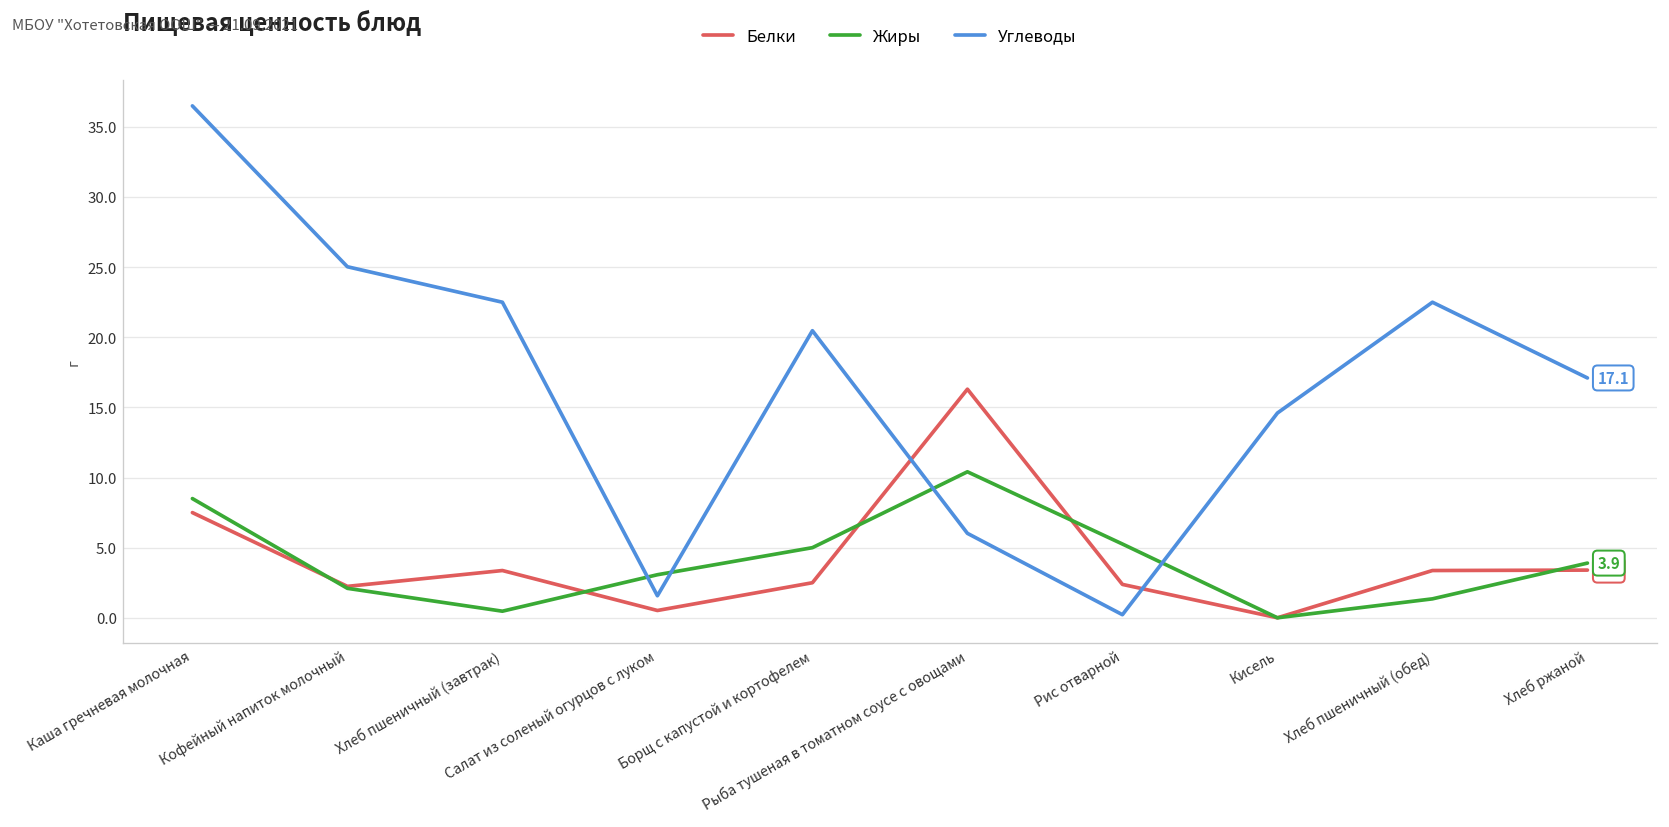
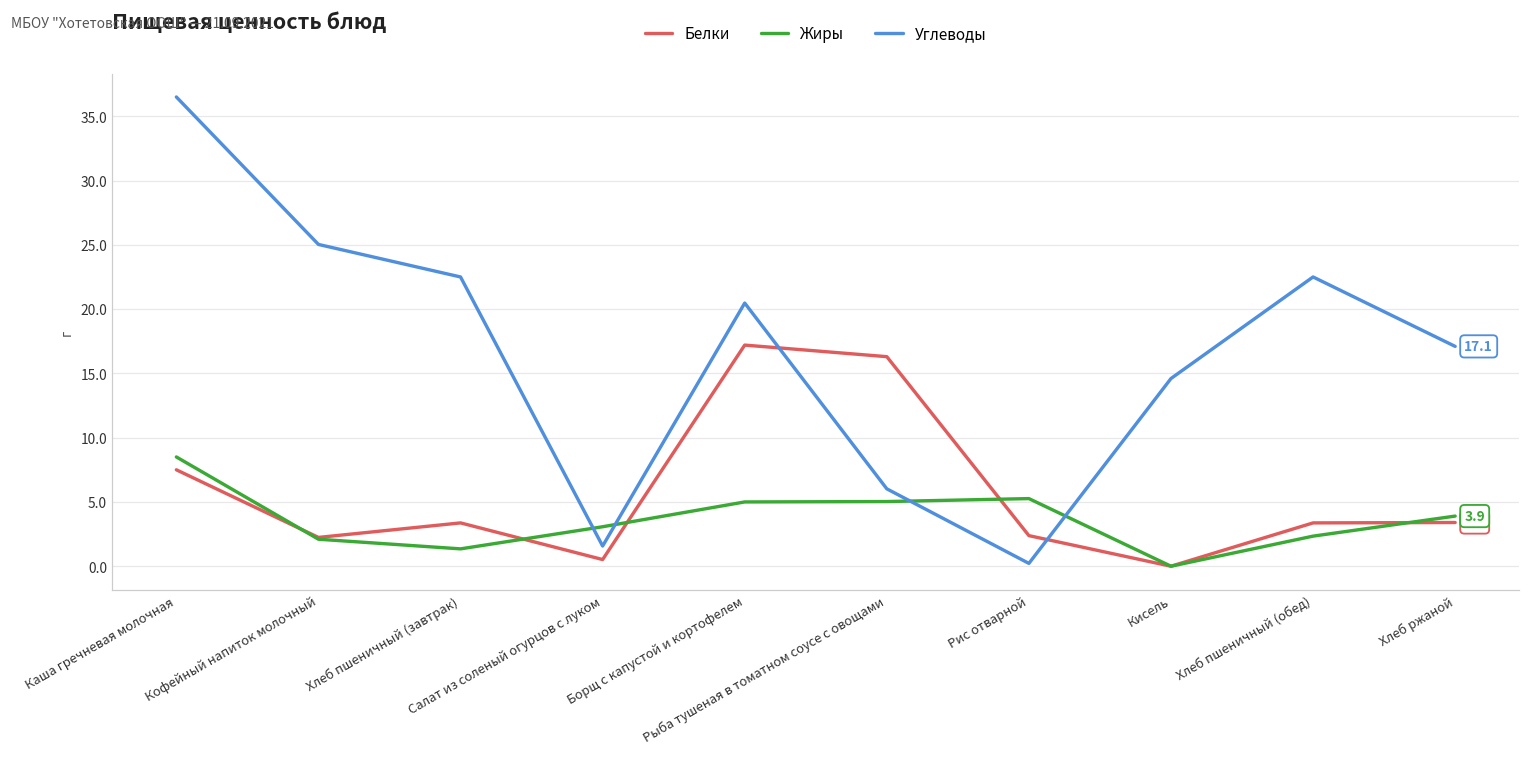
Жиры, Хлеб пшеничный (завтрак): 0.5 -> 1.4
Белки, Борщ с капустой и кортофелем: 2.5 -> 17.2
Жиры, Рыба тушеная в томатном соусе с овощами: 10.4 -> 5.0
Жиры, Хлеб пшеничный (обед): 1.4 -> 2.3
